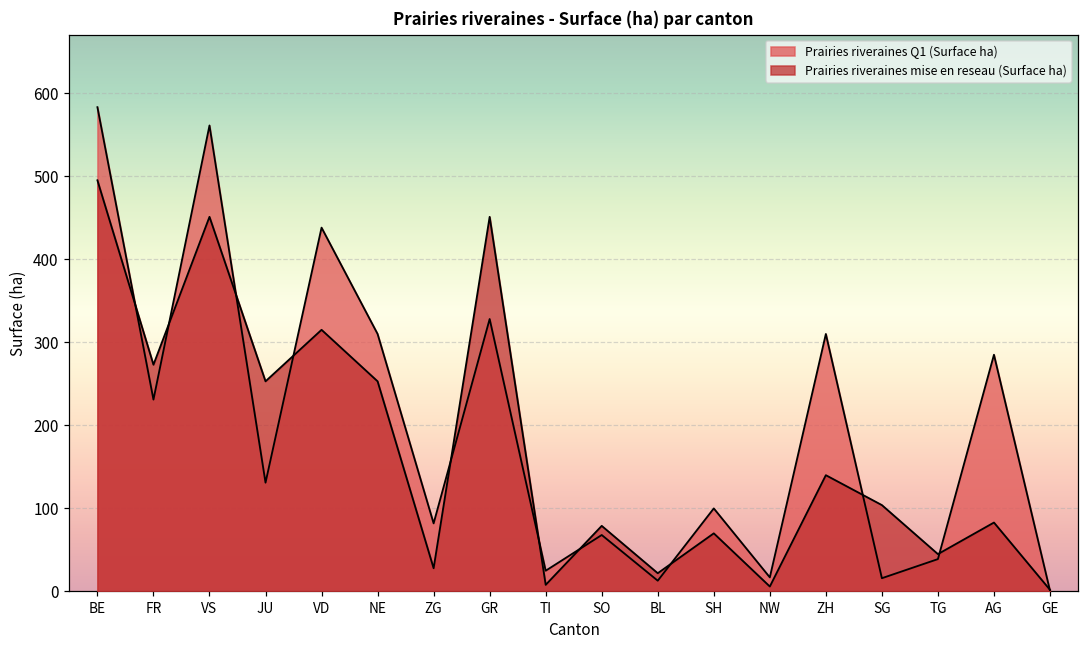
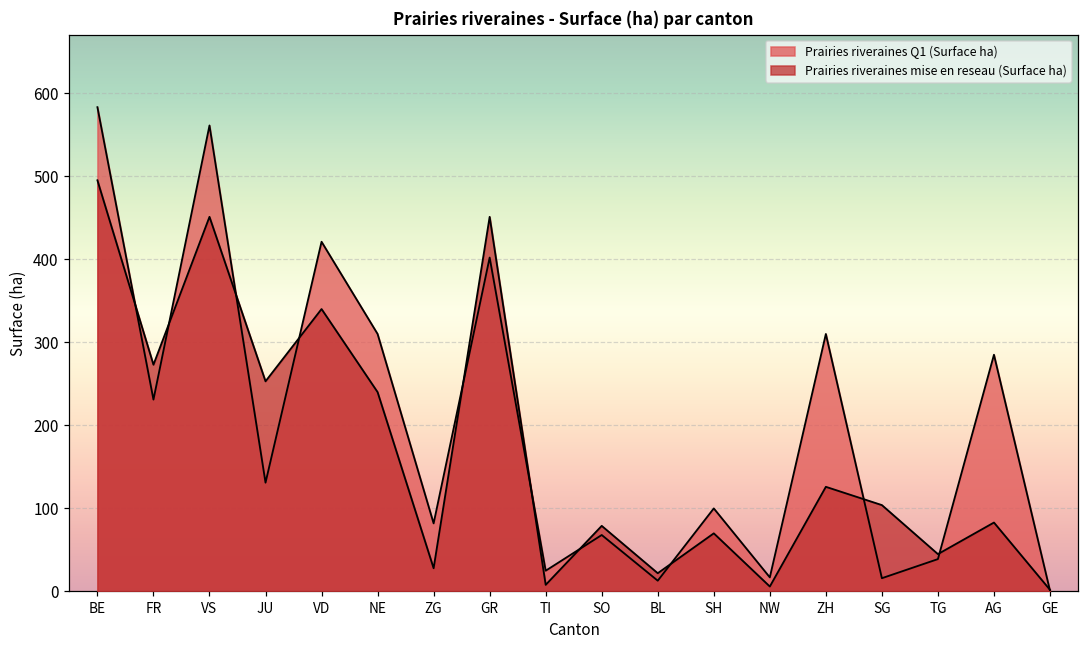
Prairies riveraines Q1 (Surface ha), VD: 440 -> 420
Prairies riveraines mise en reseau (Surface ha), VD: 320 -> 340
Prairies riveraines mise en reseau (Surface ha), NE: 250 -> 240
Prairies riveraines Q1 (Surface ha), GR: 330 -> 400
Prairies riveraines mise en reseau (Surface ha), ZH: 140 -> 130
